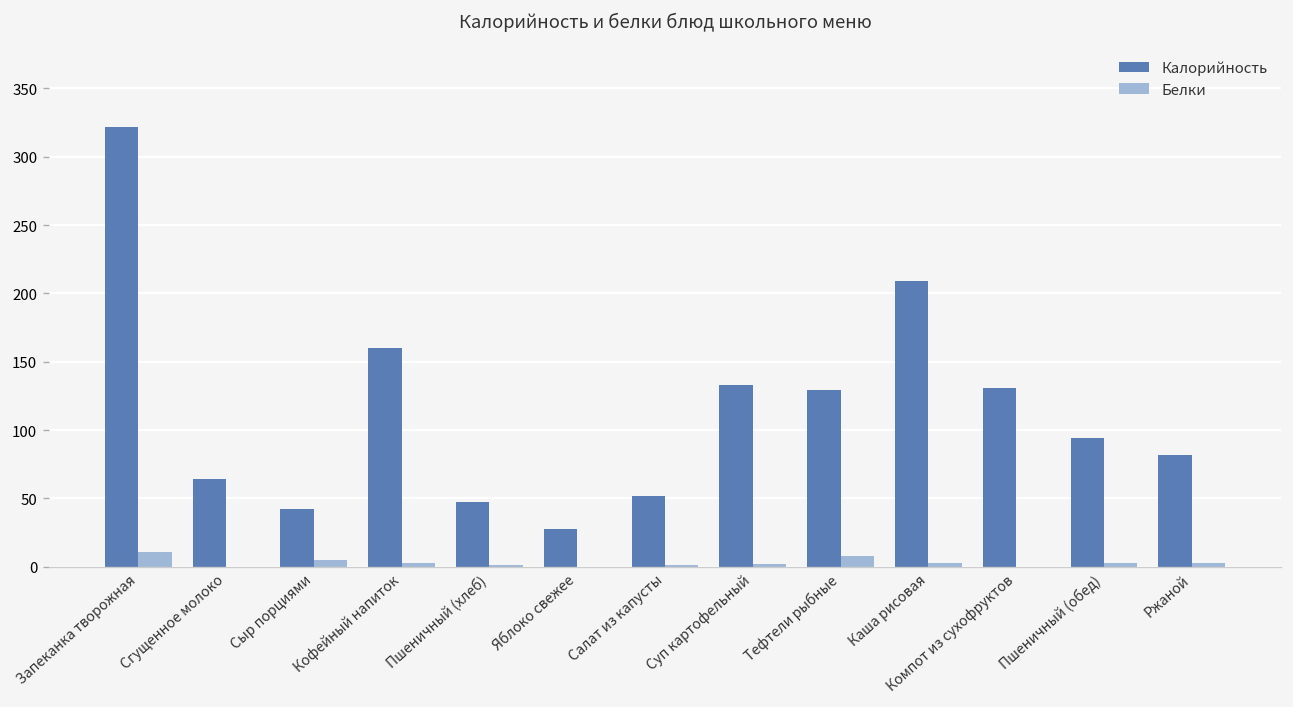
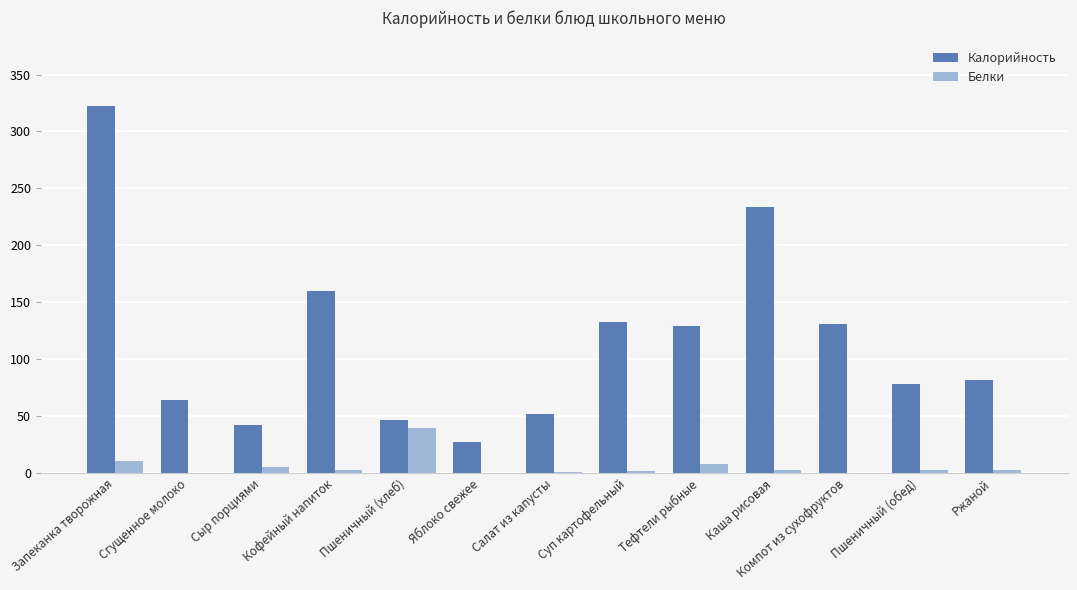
Белки, Пшеничный (хлеб): 1 -> 40
Калорийность, Каша рисовая: 209 -> 234
Калорийность, Пшеничный (обед): 94 -> 78
